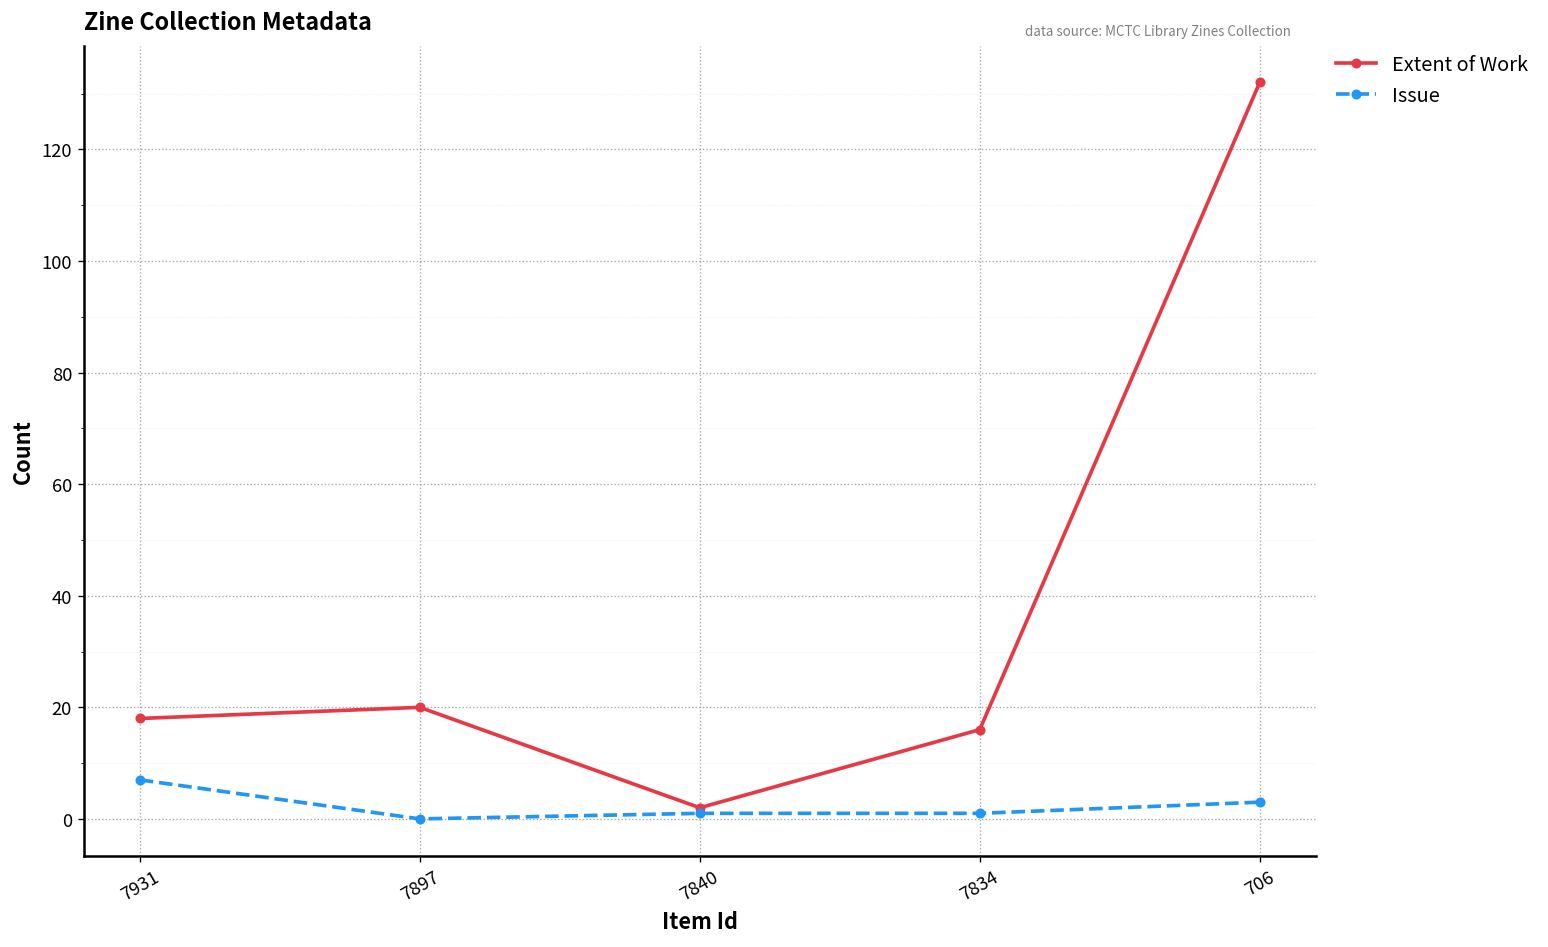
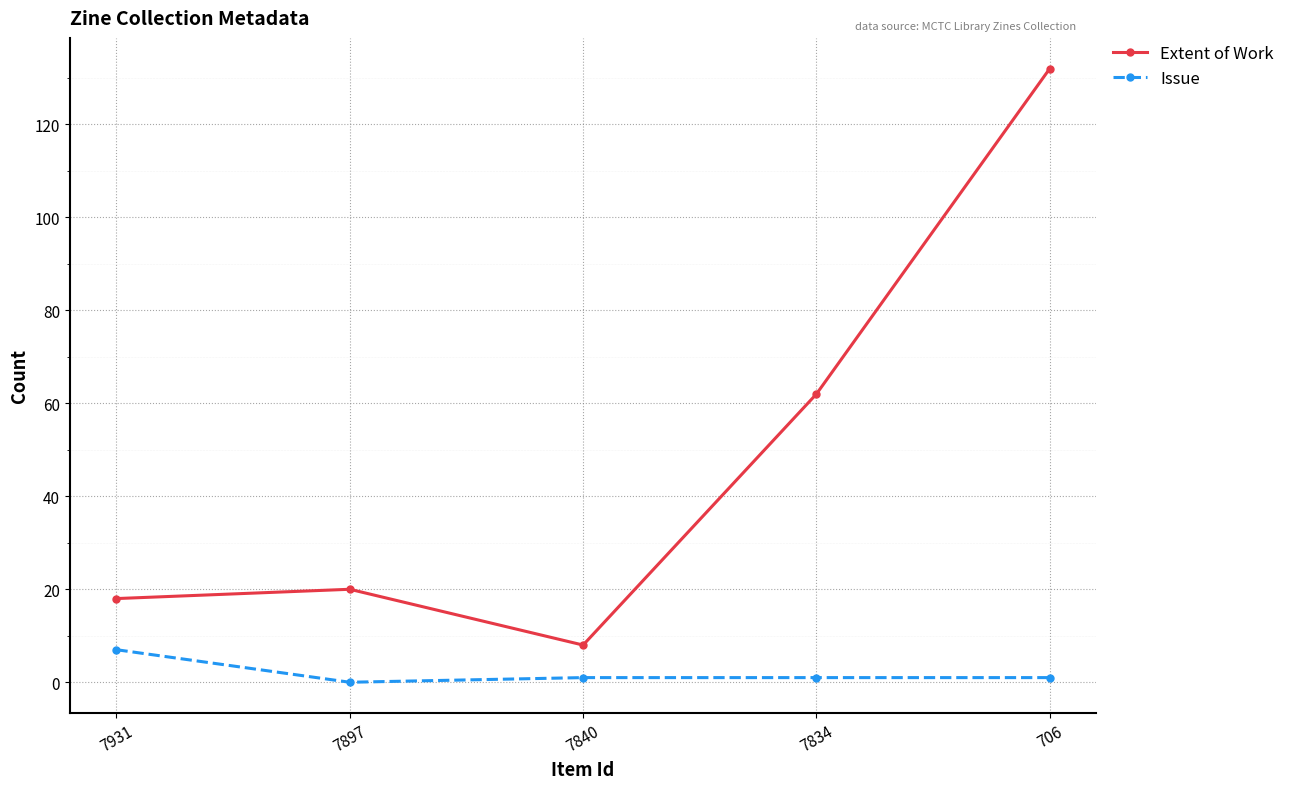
Extent of Work, 7840: 2 -> 8
Extent of Work, 7834: 16 -> 62
Issue, 706: 3 -> 1
